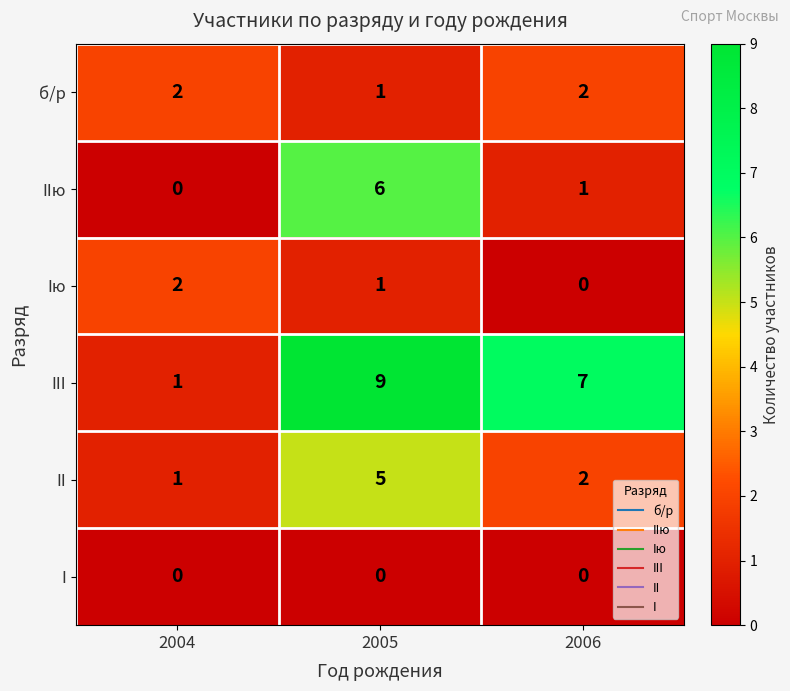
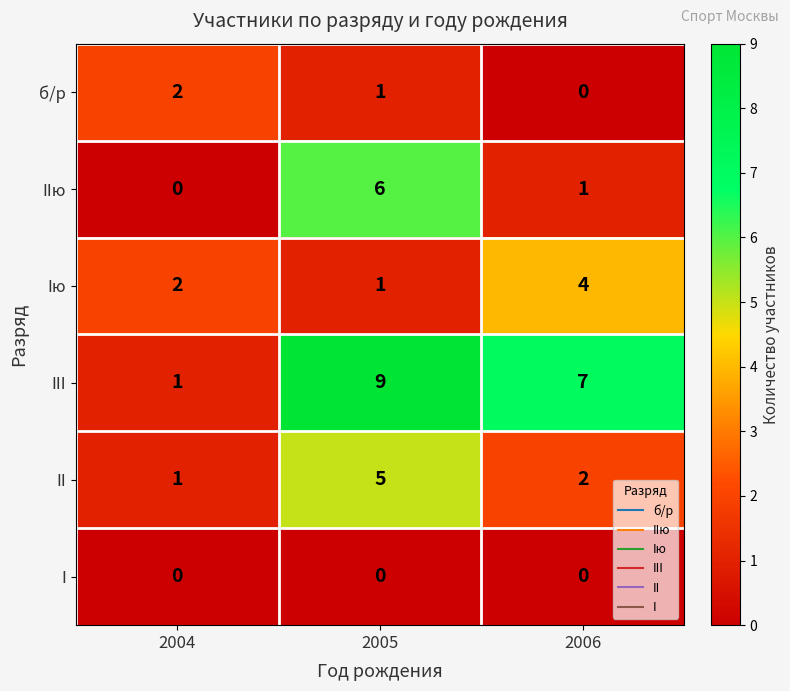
б/р, 2006: 2 -> 0
Iю, 2006: 0 -> 4
